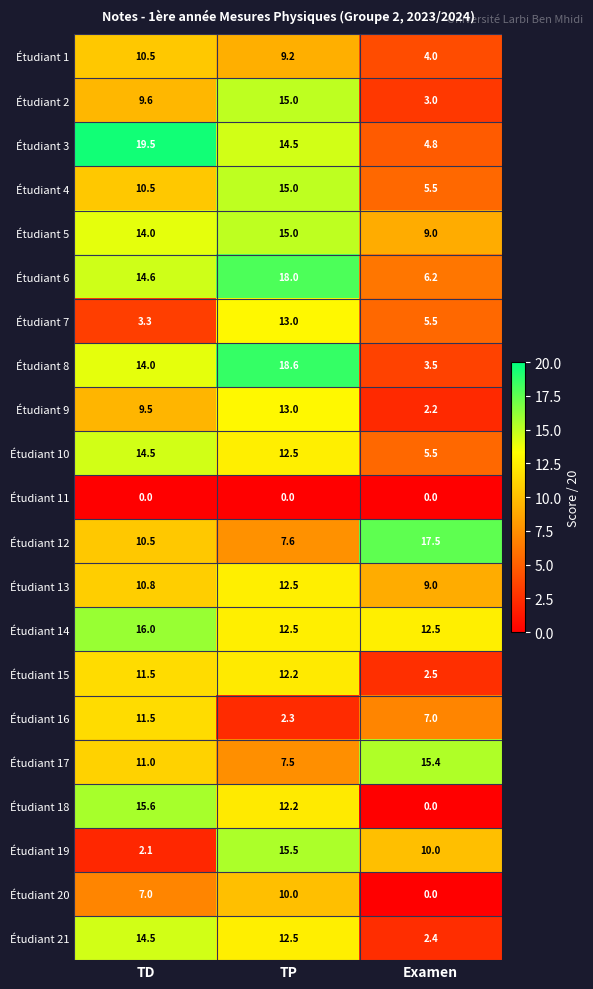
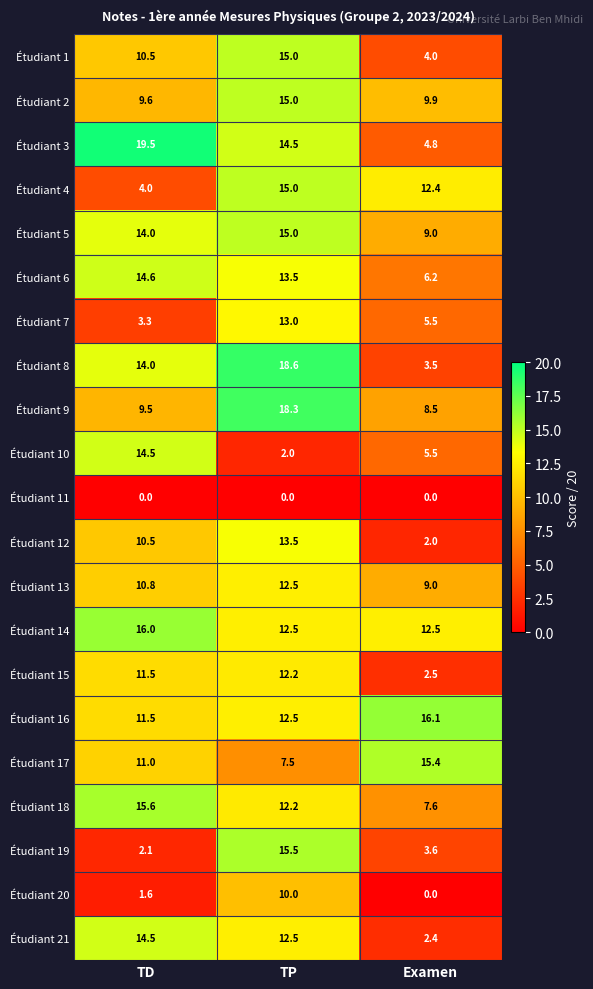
Étudiant 1, TP: 9.2 -> 15.0
Étudiant 2, Examen: 3.0 -> 9.9
Étudiant 4, TD: 10.5 -> 4.0
Étudiant 4, Examen: 5.5 -> 12.4
Étudiant 6, TP: 18.0 -> 13.5
Étudiant 9, TP: 13.0 -> 18.3
Étudiant 9, Examen: 2.2 -> 8.5
Étudiant 10, TP: 12.5 -> 2.0
Étudiant 12, TP: 7.6 -> 13.5
Étudiant 12, Examen: 17.5 -> 2.0
Étudiant 16, TP: 2.3 -> 12.5
Étudiant 16, Examen: 7.0 -> 16.1
Étudiant 18, Examen: 0.0 -> 7.6
Étudiant 19, Examen: 10.0 -> 3.6
Étudiant 20, TD: 7.0 -> 1.6
